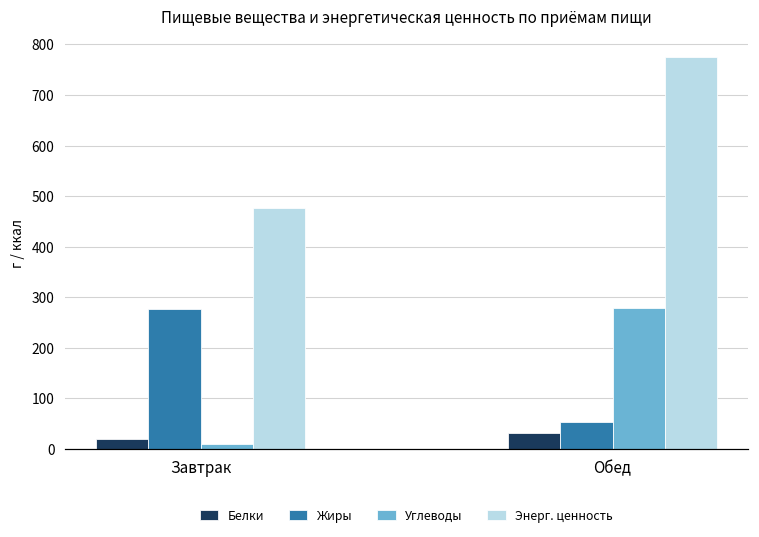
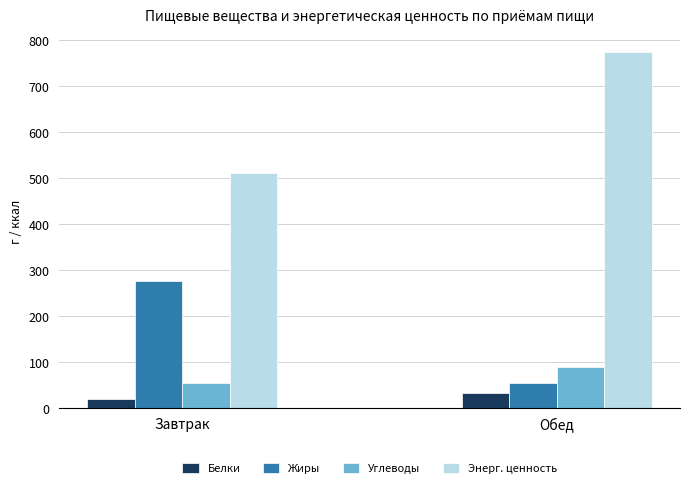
Углеводы, Завтрак: 10 -> 60
Энерг. ценность, Завтрак: 480 -> 510
Углеводы, Обед: 280 -> 90
